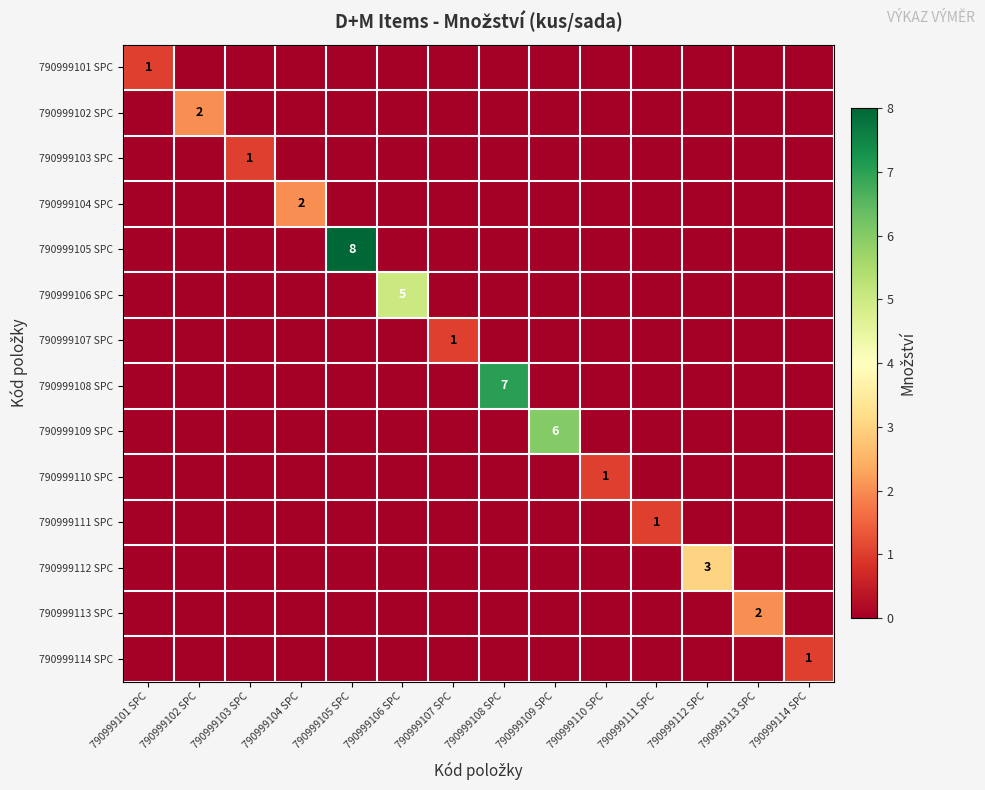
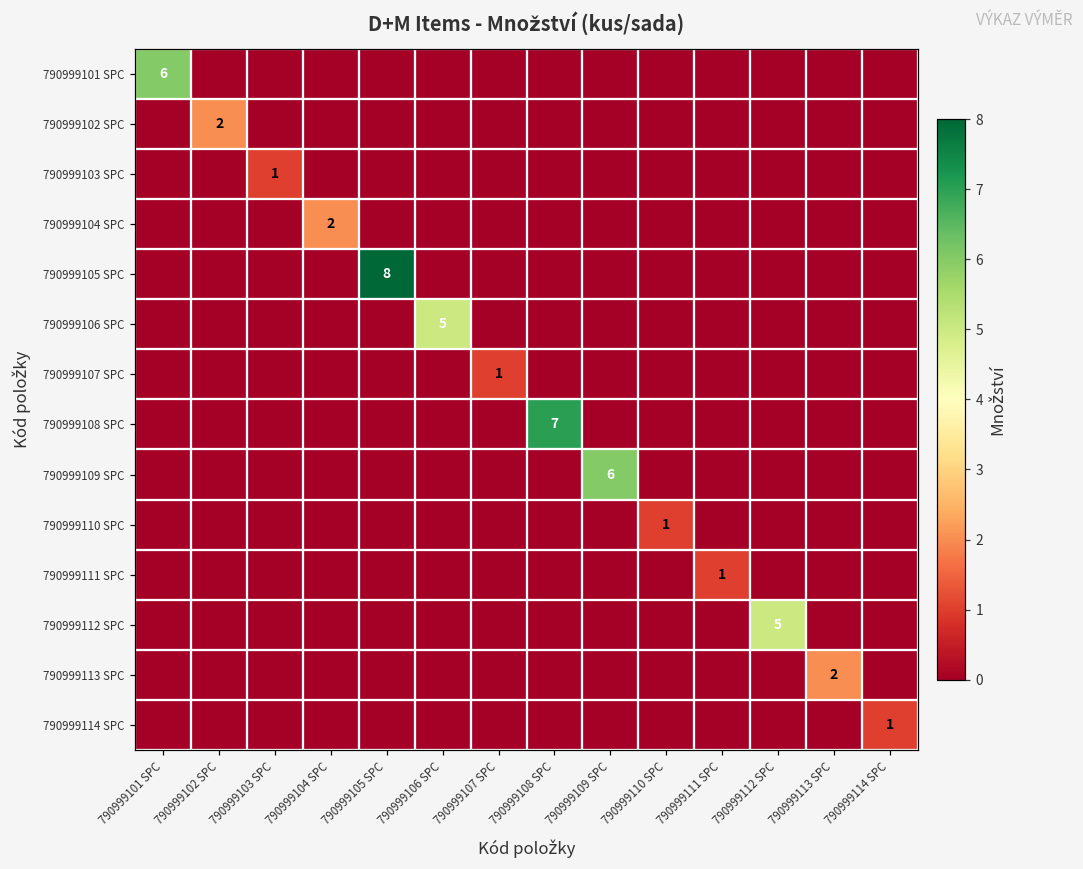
790999101 SPC, 790999101 SPC: 1 -> 6
790999112 SPC, 790999112 SPC: 3 -> 5
